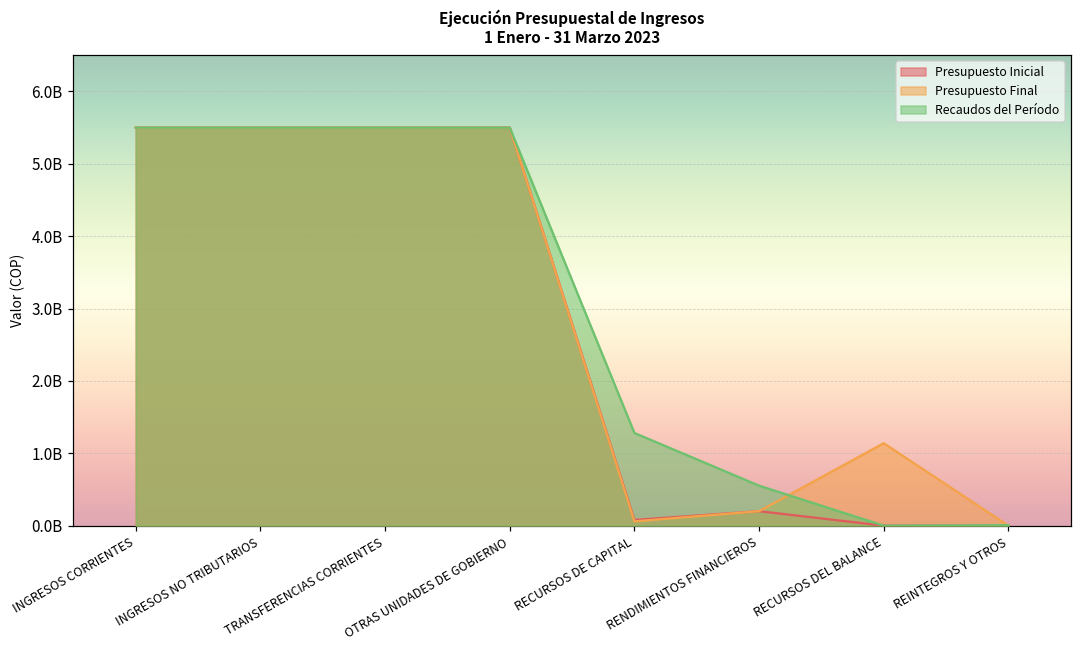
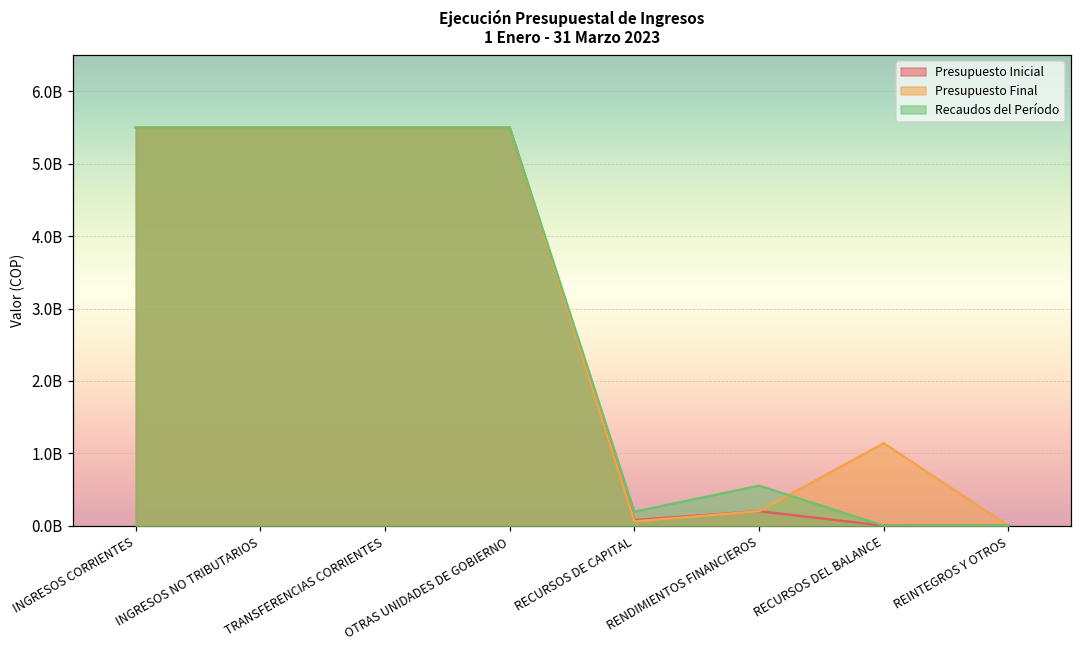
Recaudos del Período, RECURSOS DE CAPITAL: 1300000000 -> 200000000
